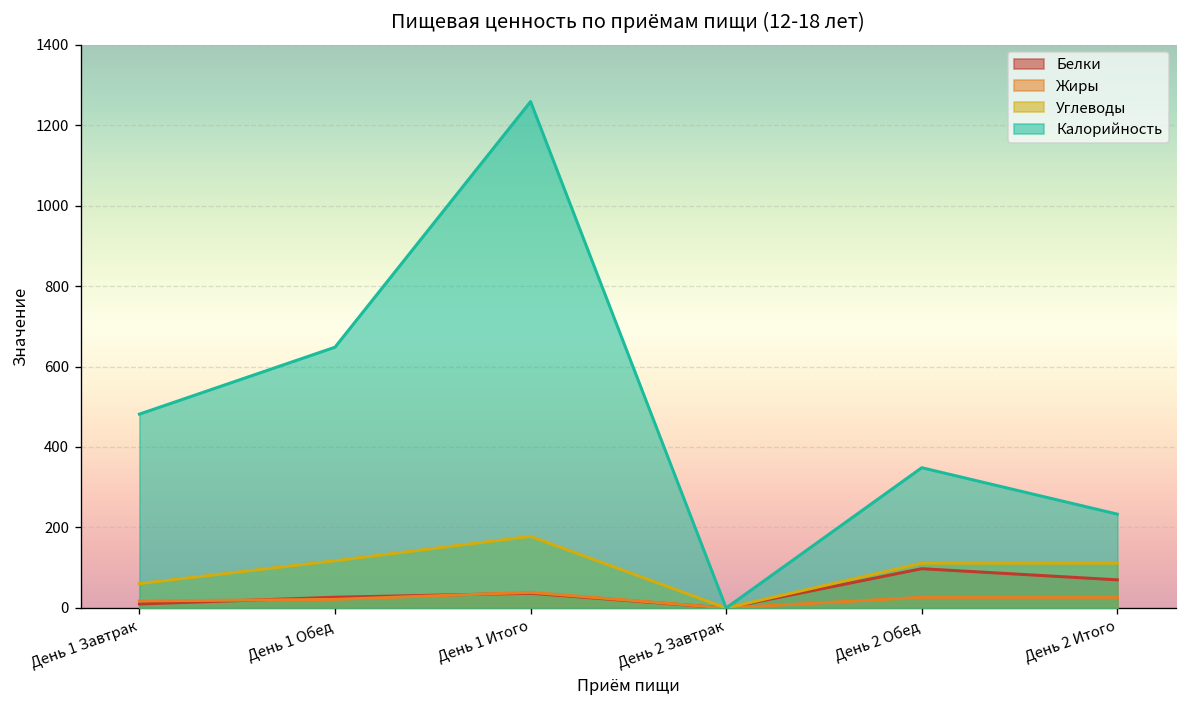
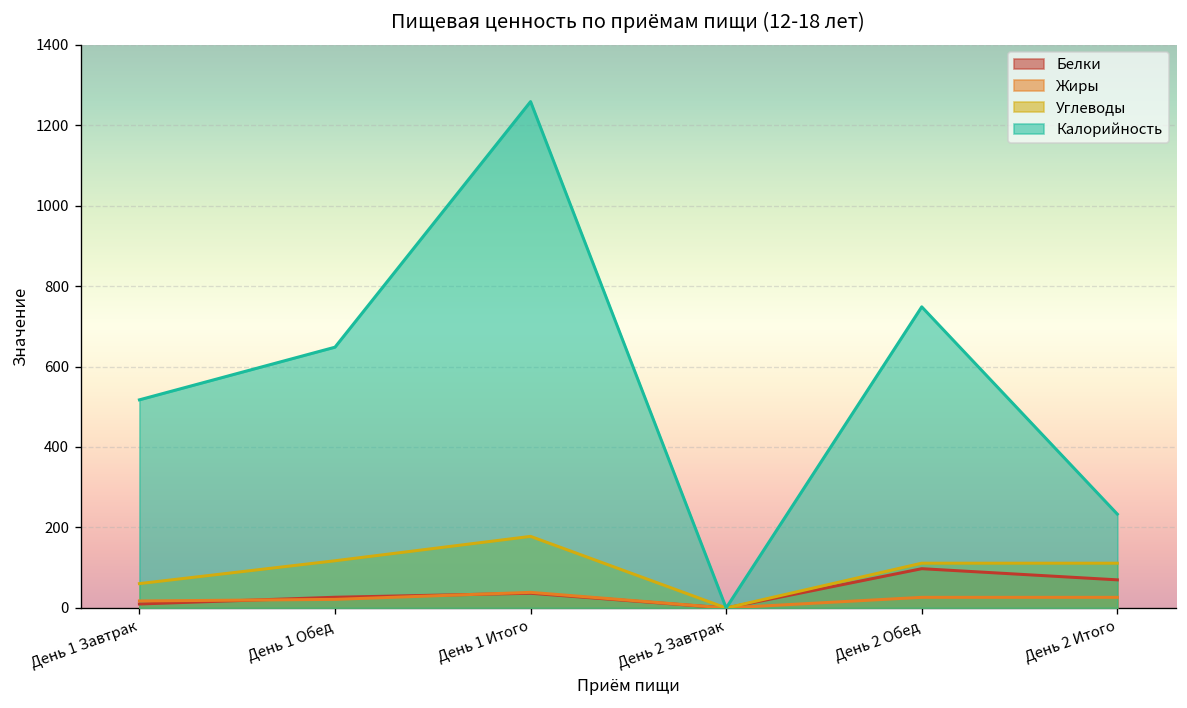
Калорийность, День 1 Завтрак: 480 -> 520
Калорийность, День 2 Обед: 350 -> 750
